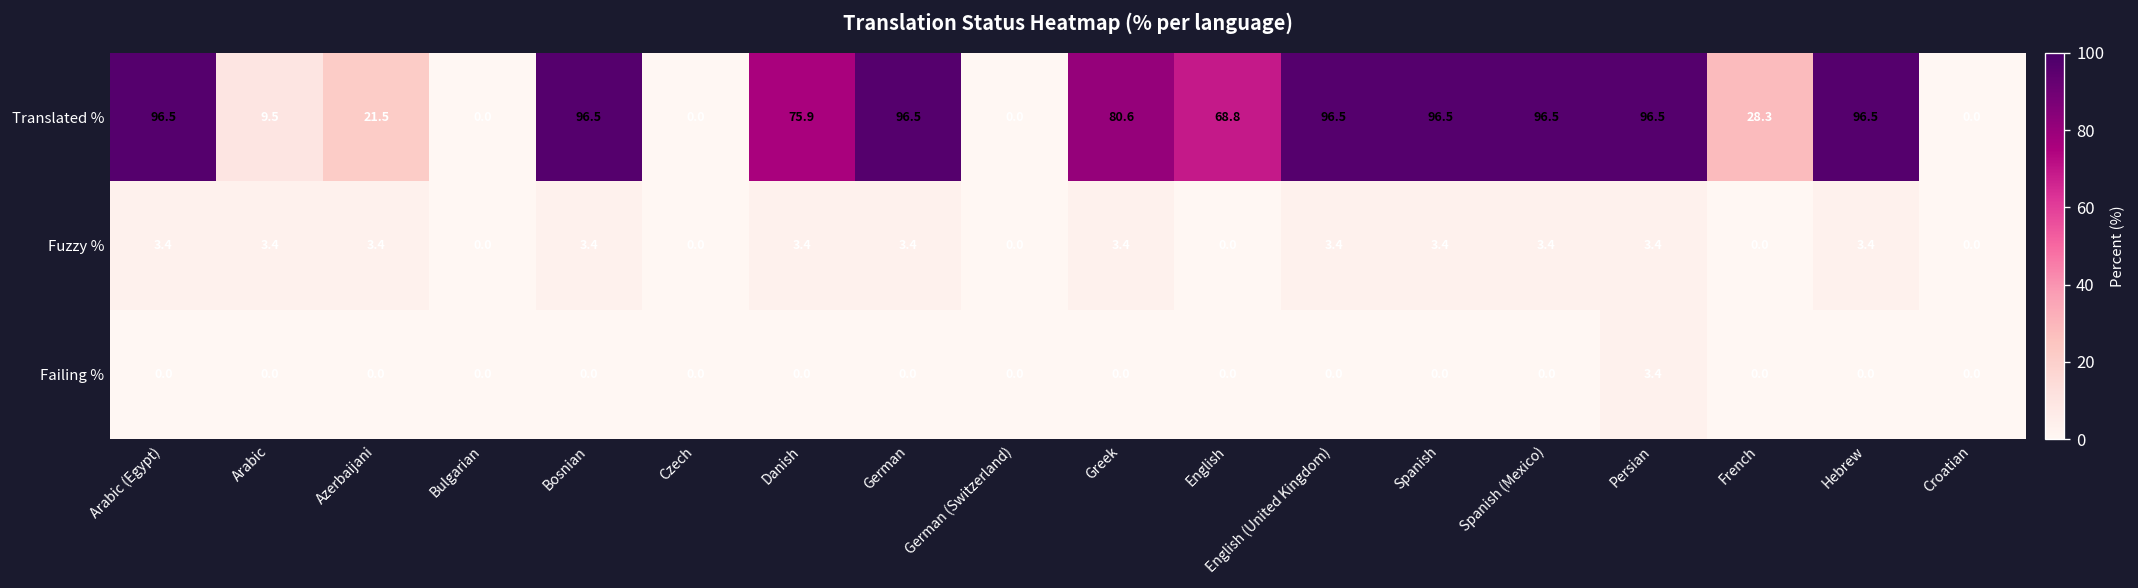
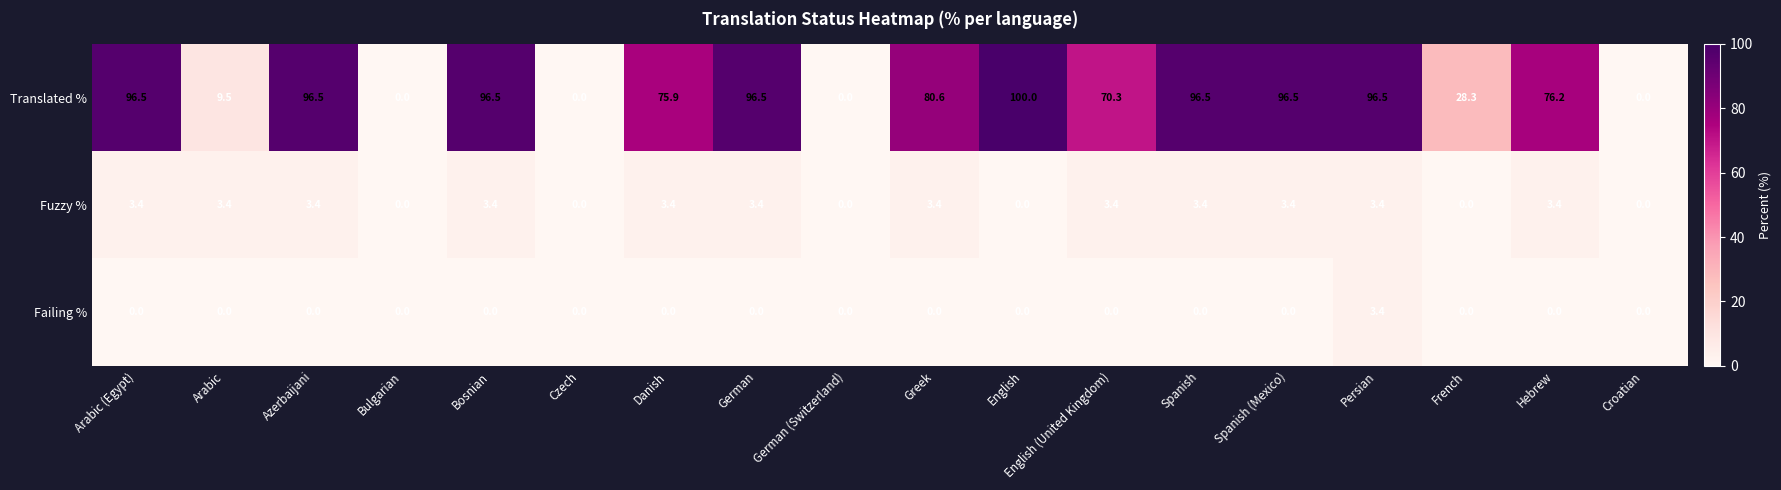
Translated %, Azerbaijani: 21.5 -> 96.5
Translated %, English: 68.8 -> 100.0
Translated %, English (United Kingdom): 96.5 -> 70.3
Translated %, Hebrew: 96.5 -> 76.2
